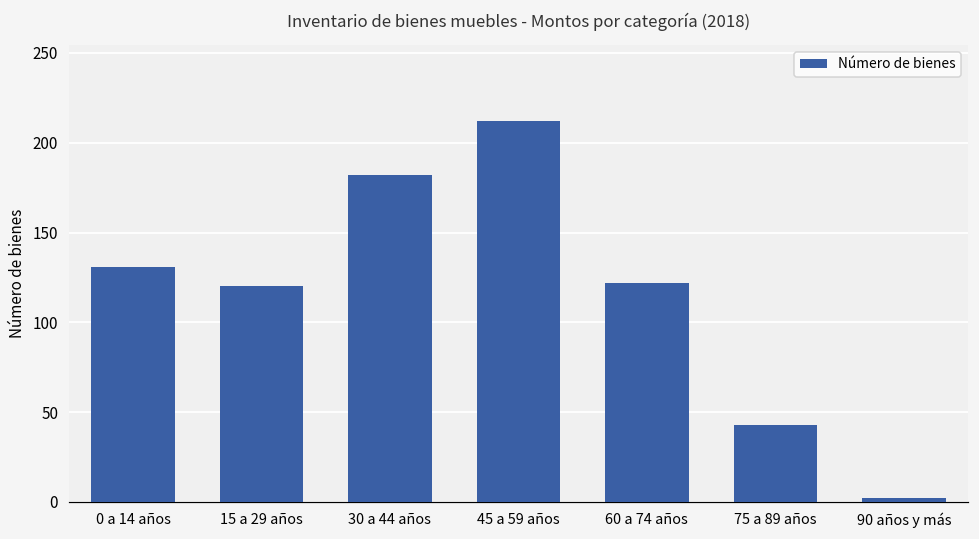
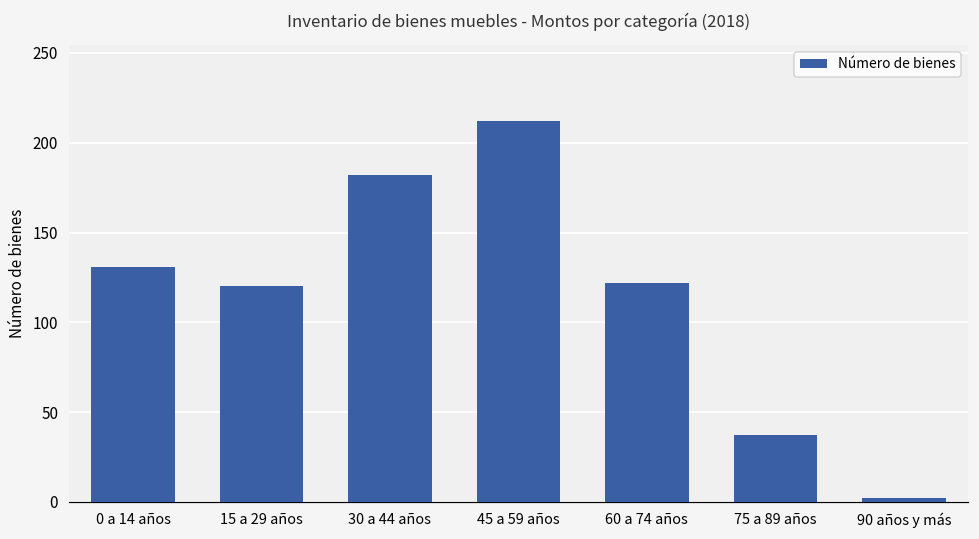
75 a 89 años: 43 -> 37
